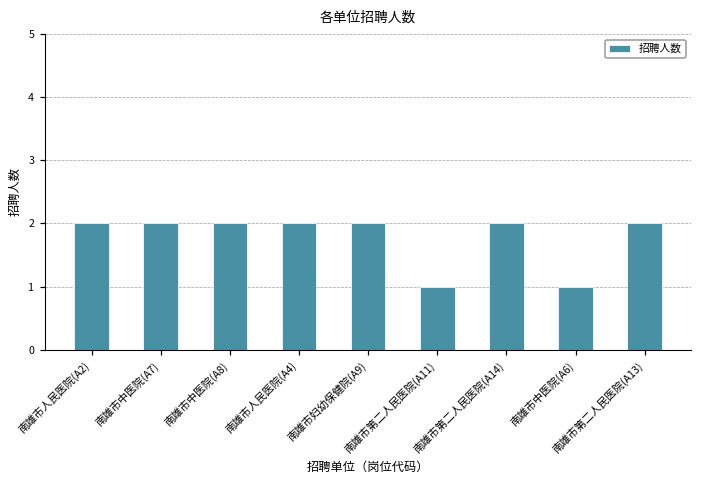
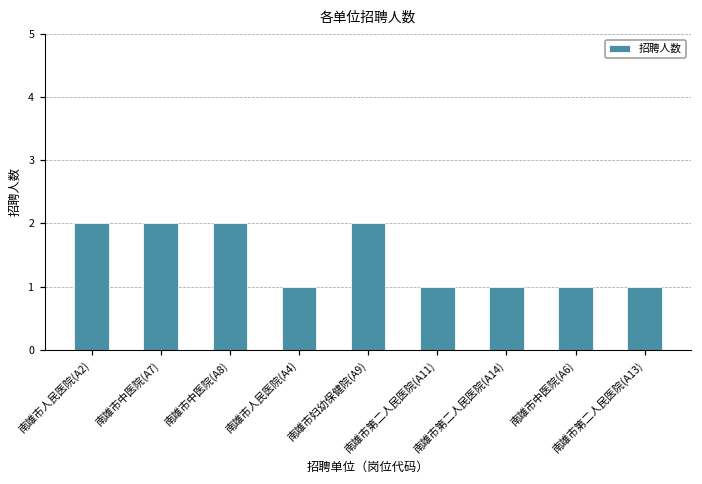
南雄市人民医院(A4): 2 -> 1
南雄市第二人民医院(A14): 2 -> 1
南雄市第二人民医院(A13): 2 -> 1
